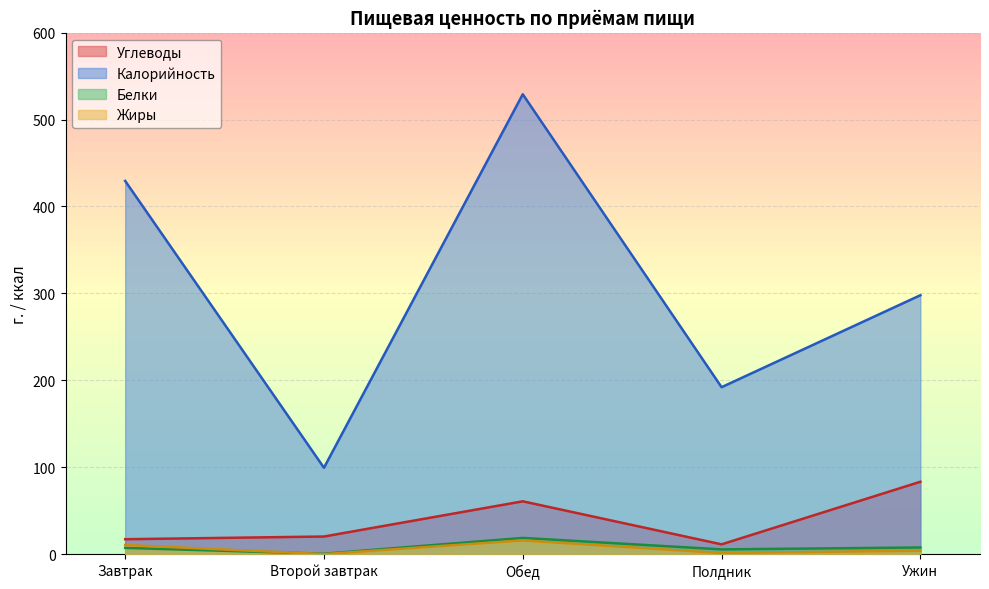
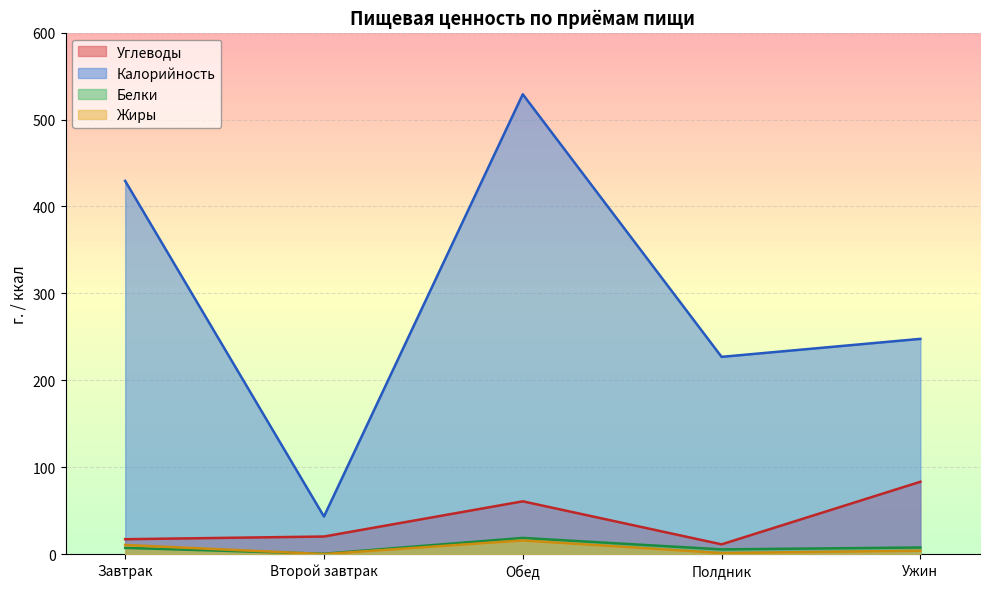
Калорийность, Второй завтрак: 100 -> 40
Калорийность, Полдник: 190 -> 230
Калорийность, Ужин: 300 -> 250
